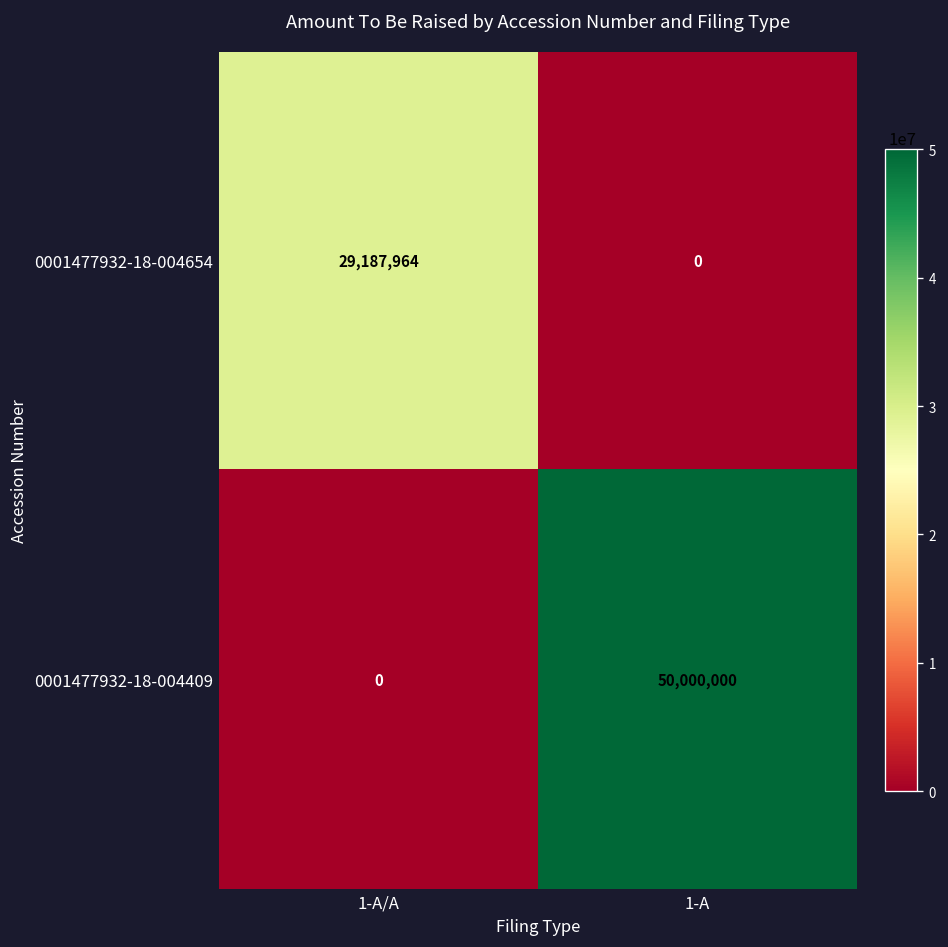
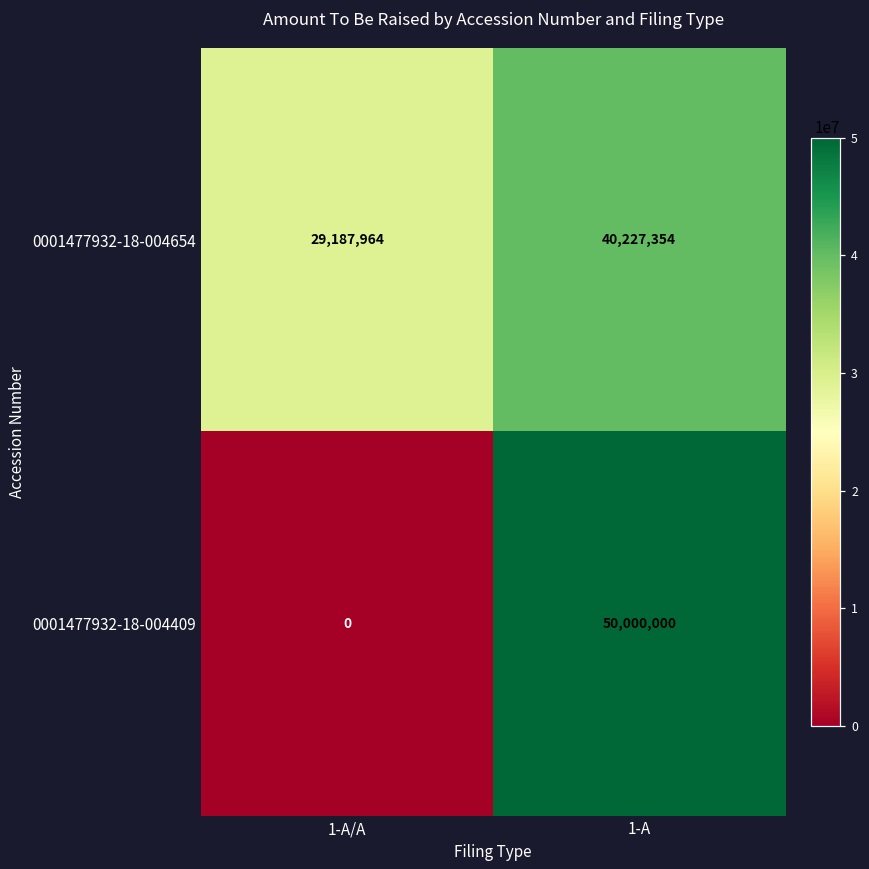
0001477932-18-004654, 1-A: 0 -> 40,227,354
